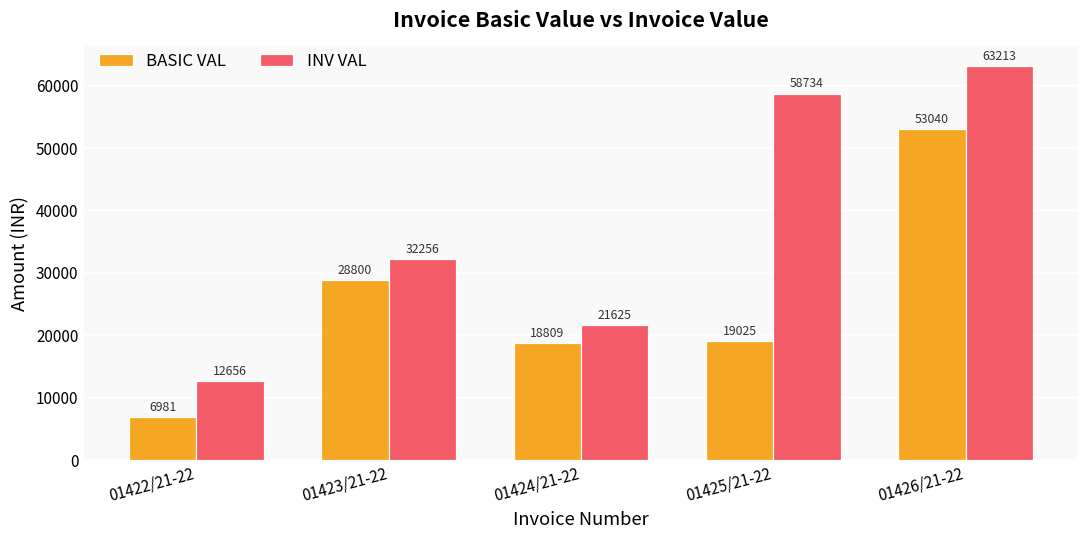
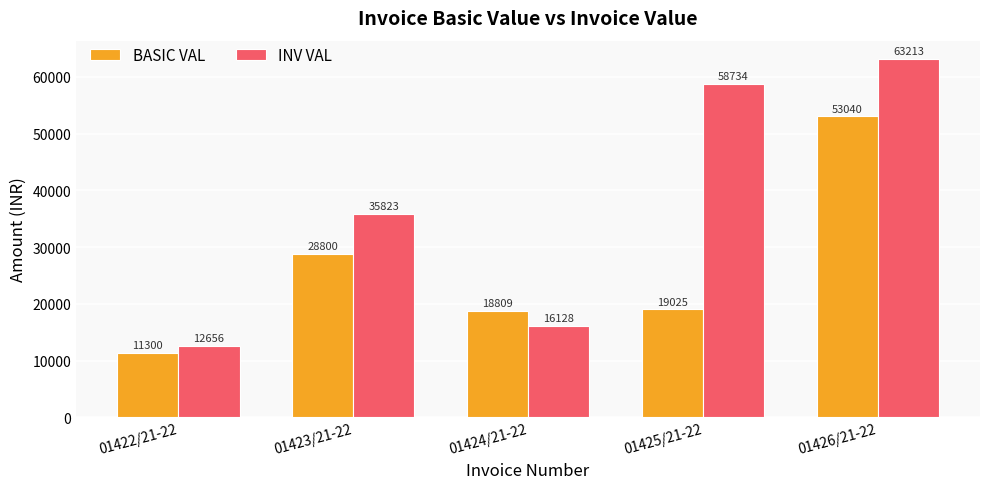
BASIC VAL, 01422/21-22: 6981 -> 11300
INV VAL, 01423/21-22: 32256 -> 35823
INV VAL, 01424/21-22: 21625 -> 16128
